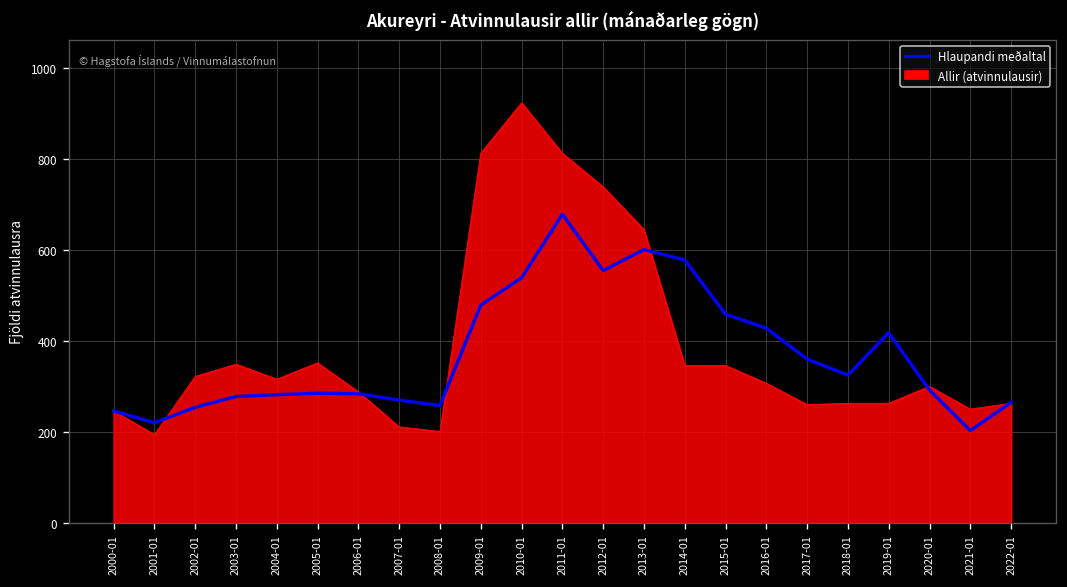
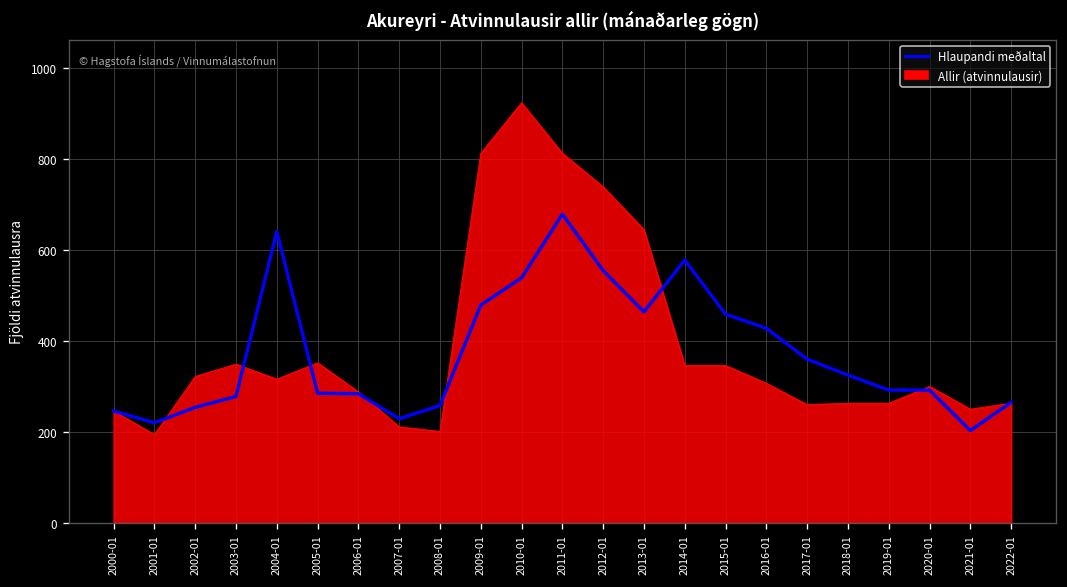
Hlaupandi meðaltal, 2004-01: 280 -> 640
Hlaupandi meðaltal, 2007-01: 270 -> 230
Hlaupandi meðaltal, 2013-01: 600 -> 460
Hlaupandi meðaltal, 2019-01: 420 -> 290
